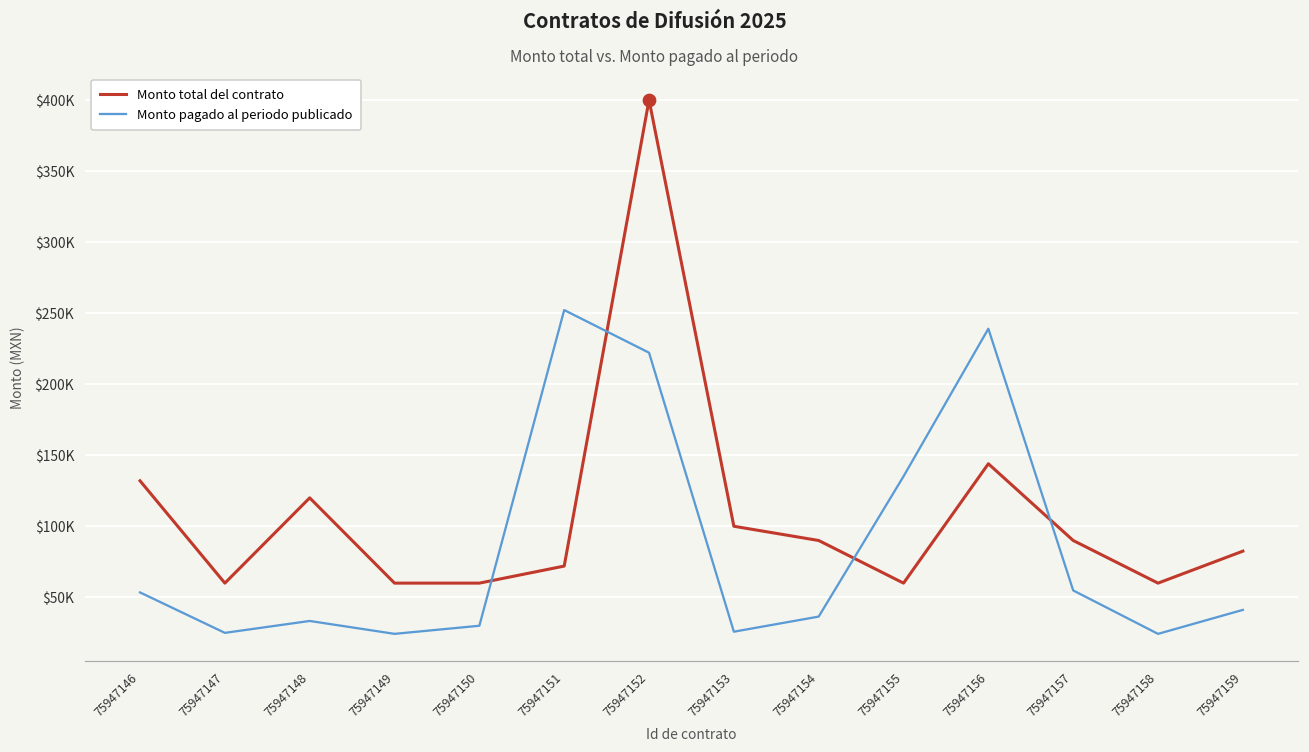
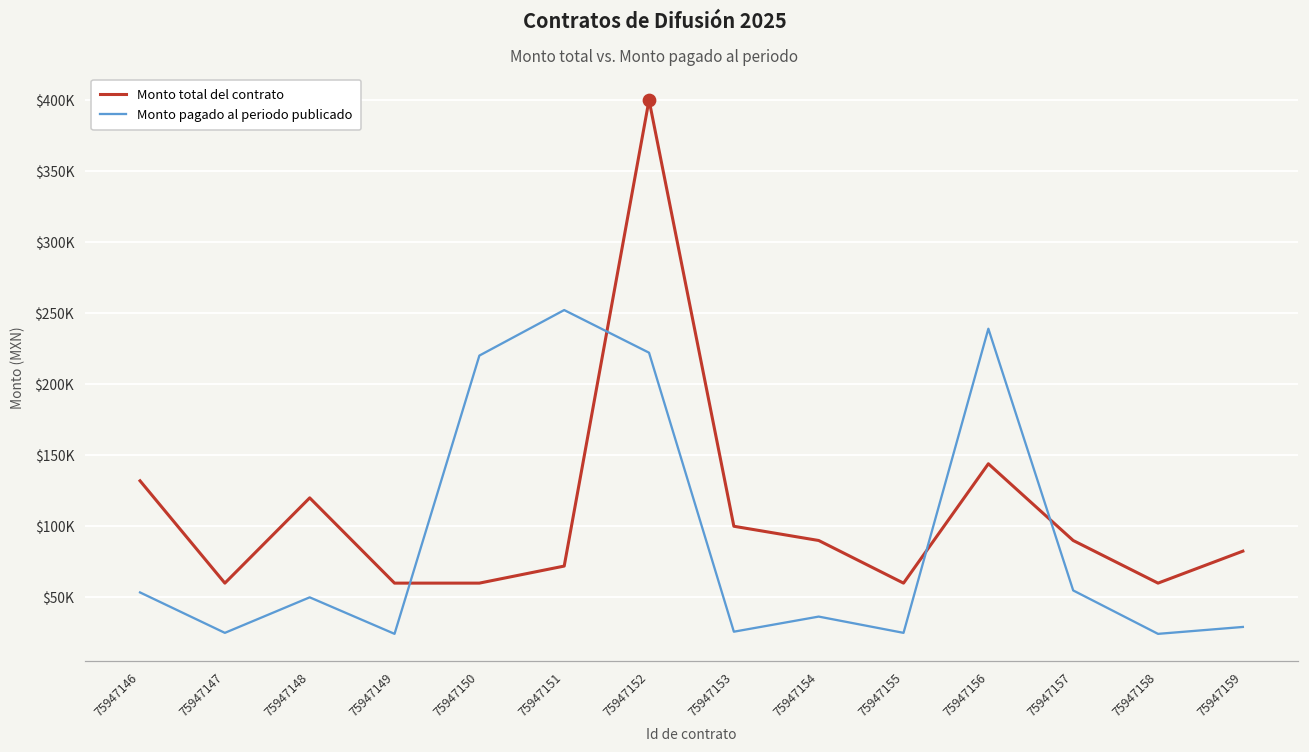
Monto pagado al periodo publicado, 75947148: $33000 -> $50000
Monto pagado al periodo publicado, 75947150: $30000 -> $220000
Monto pagado al periodo publicado, 75947155: $135000 -> $25000
Monto pagado al periodo publicado, 75947159: $41000 -> $29000
